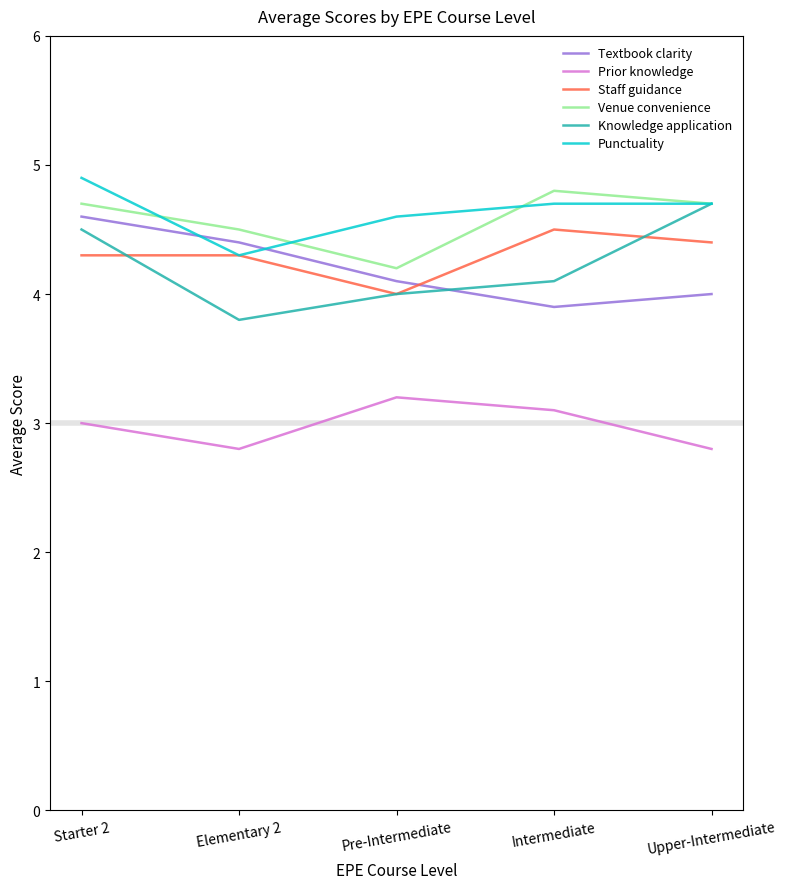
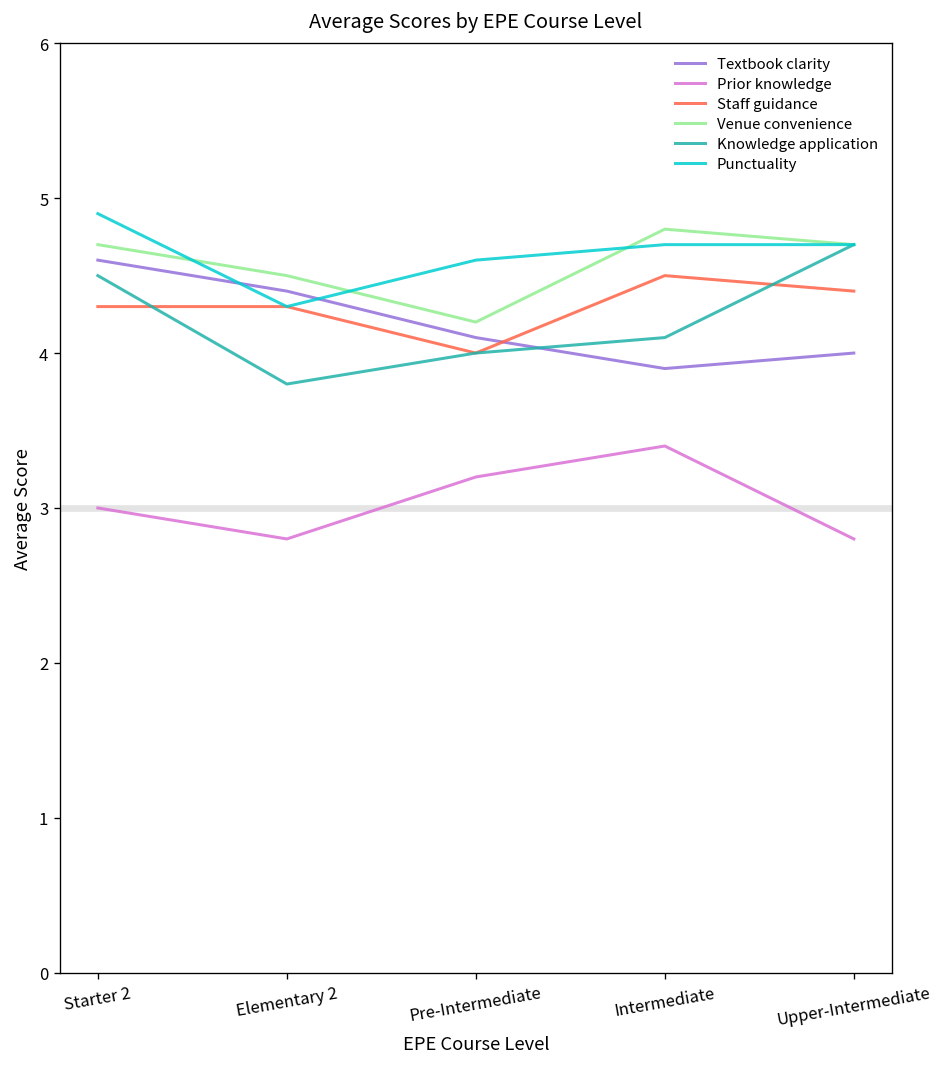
Prior knowledge, Intermediate: 3.1 -> 3.4
